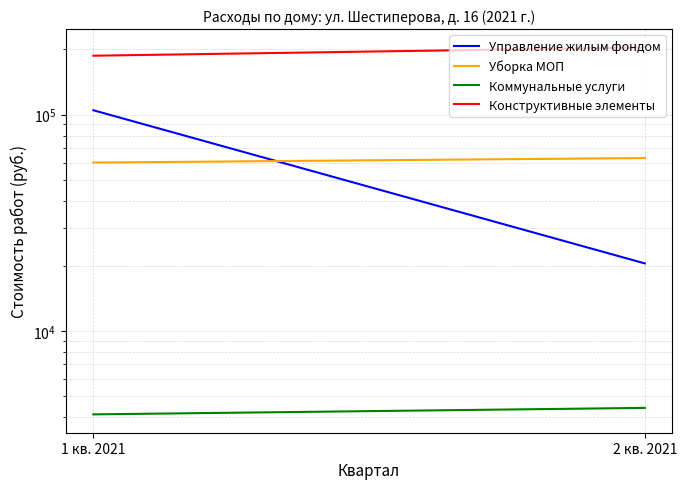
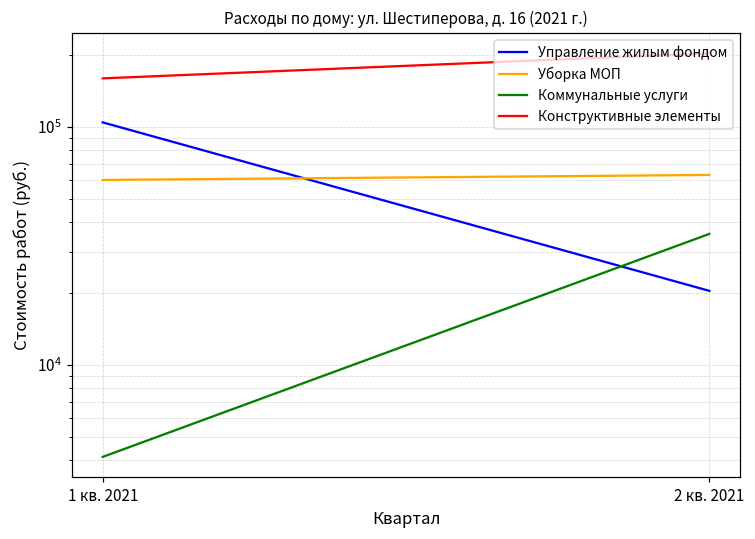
Конструктивные элементы, 1 кв. 2021: 190000 -> 160000
Коммунальные услуги, 2 кв. 2021: 4400 -> 36000
